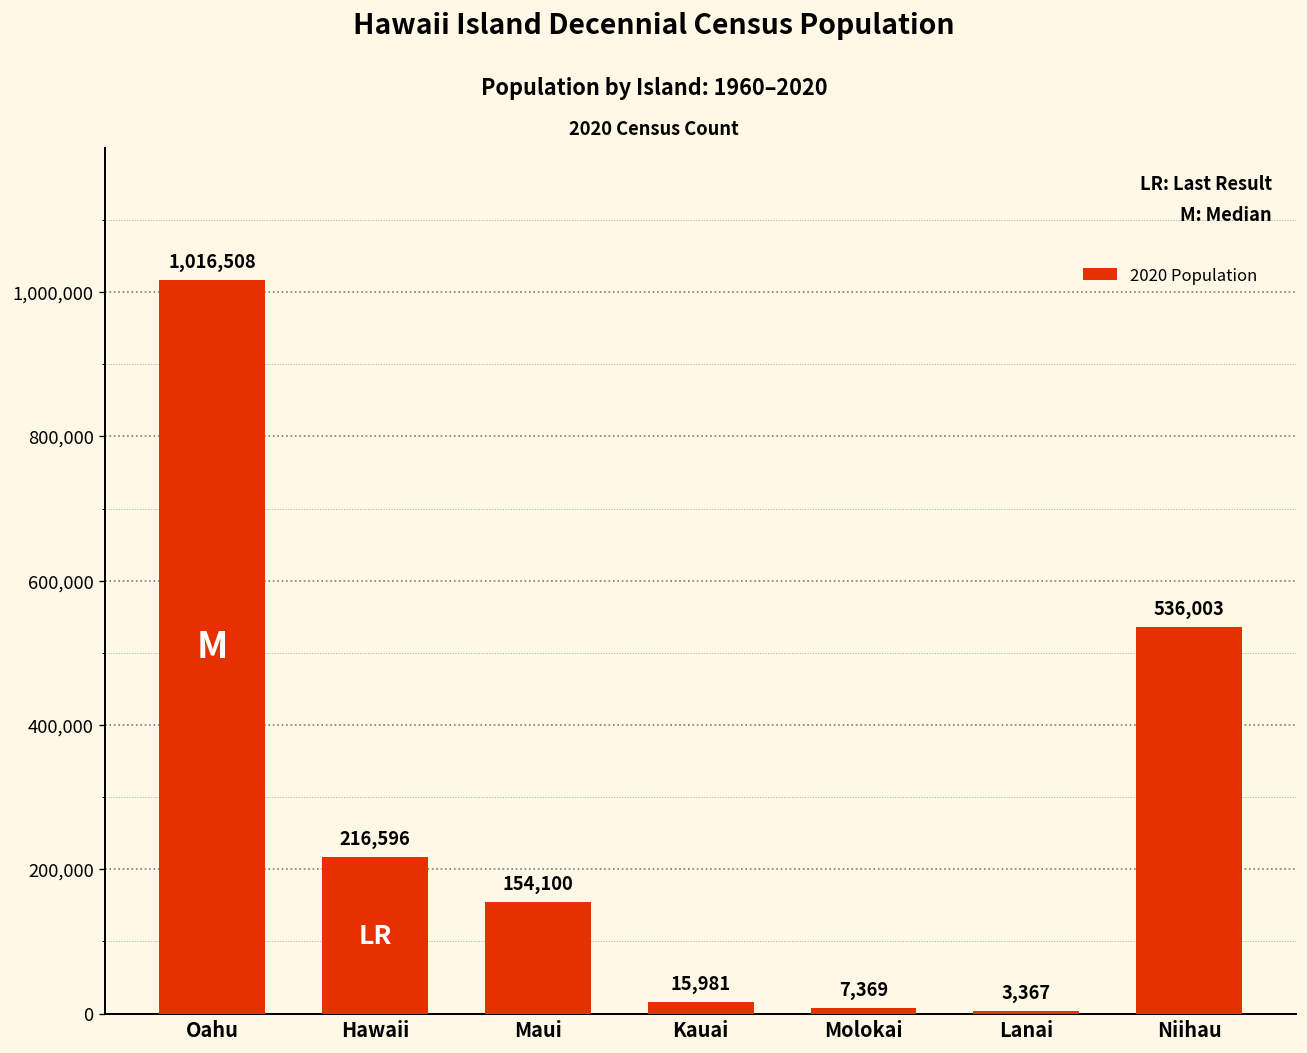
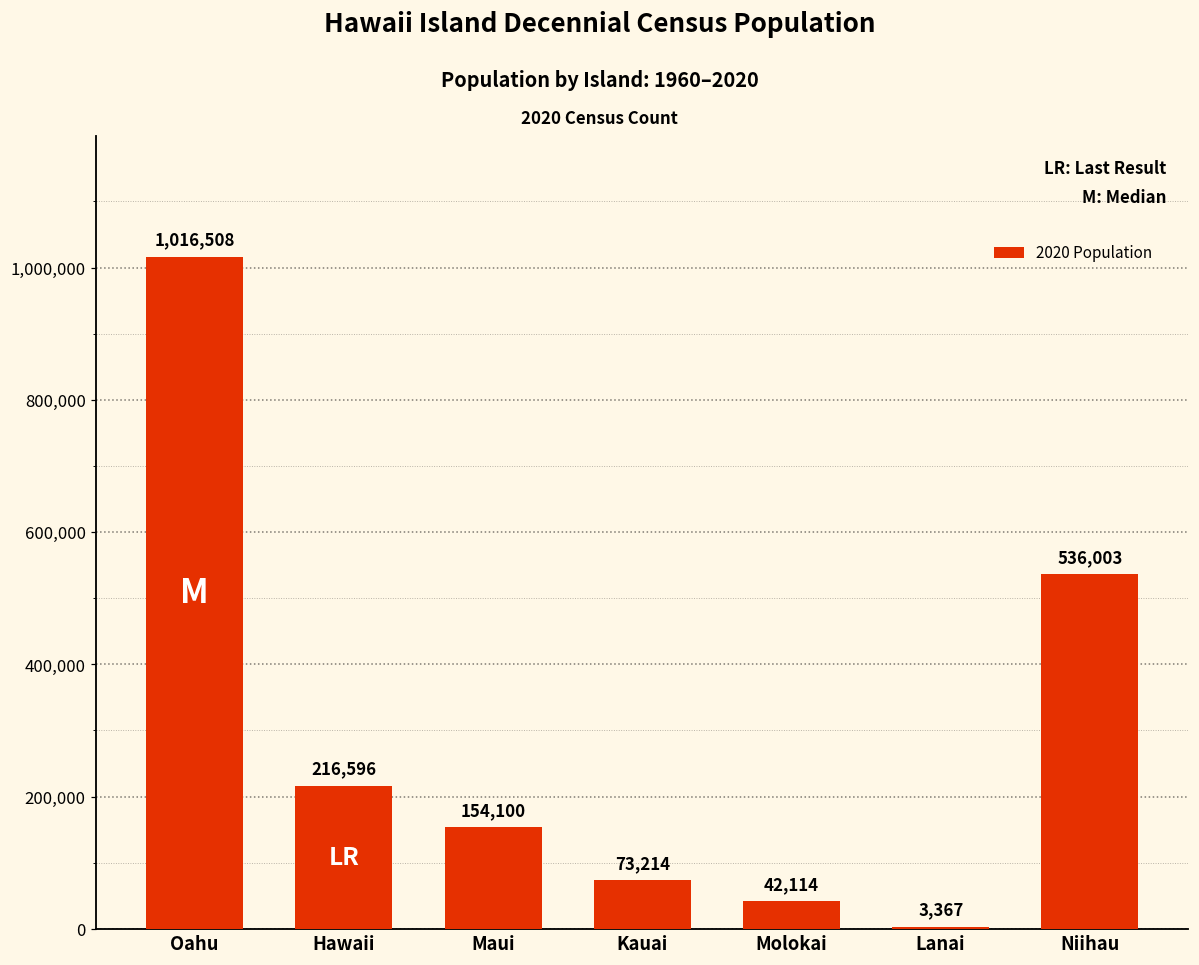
Kauai: 15,981 -> 73,214
Molokai: 7,369 -> 42,114
